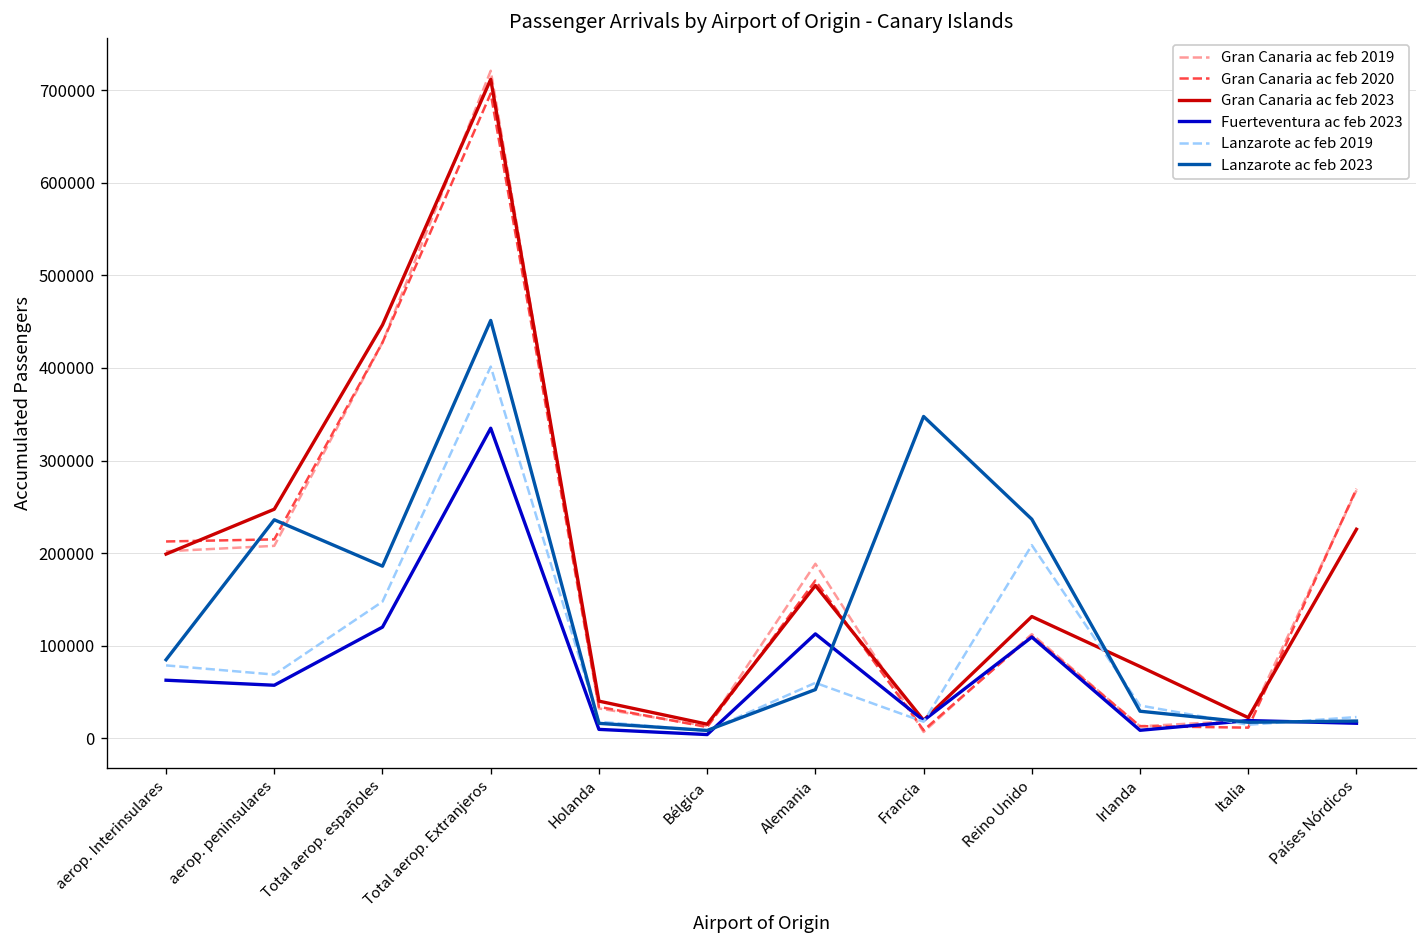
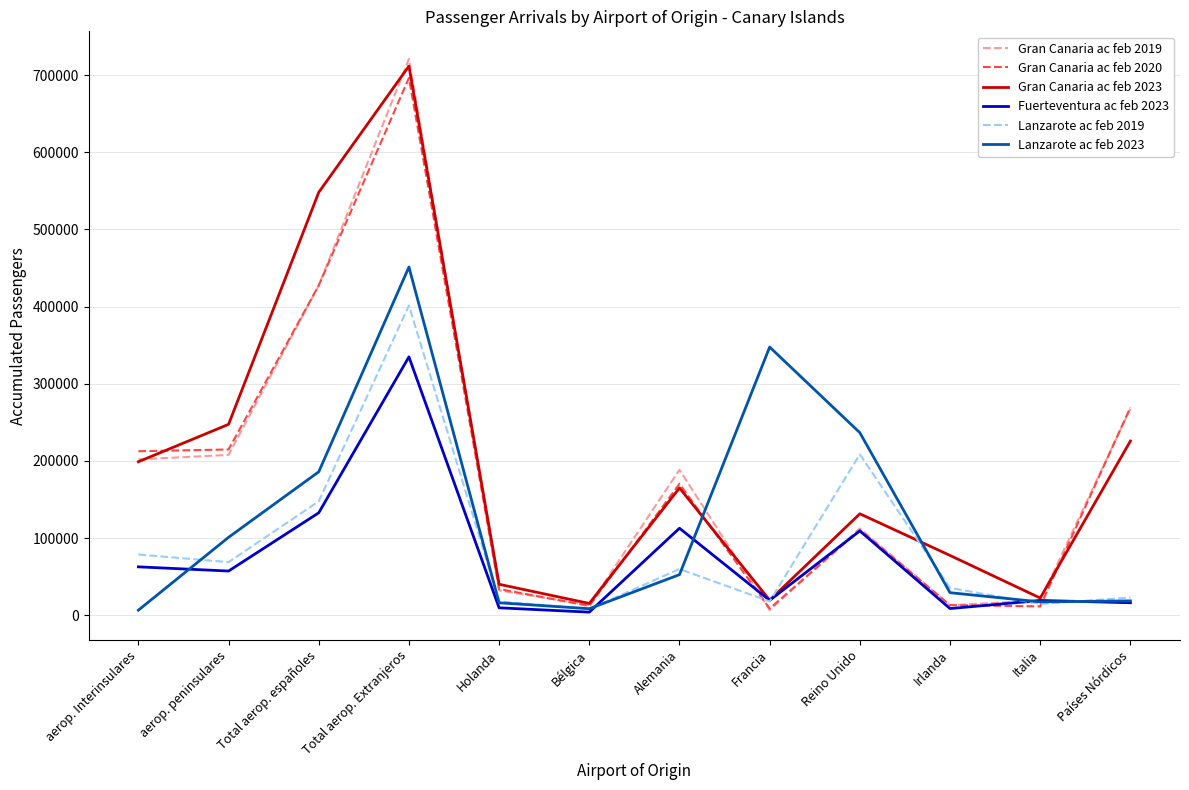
Lanzarote ac feb 2023, aerop. Interinsulares: 80000 -> 10000
Lanzarote ac feb 2023, aerop. peninsulares: 240000 -> 100000
Gran Canaria ac feb 2023, Total aerop. españoles: 450000 -> 550000
Fuerteventura ac feb 2023, Total aerop. españoles: 120000 -> 130000
